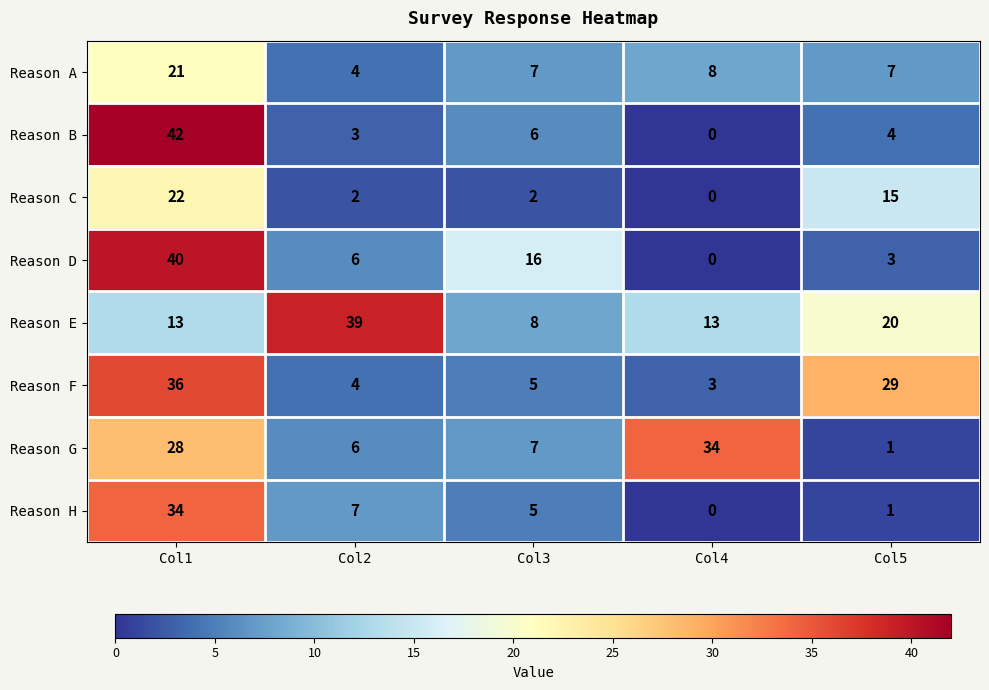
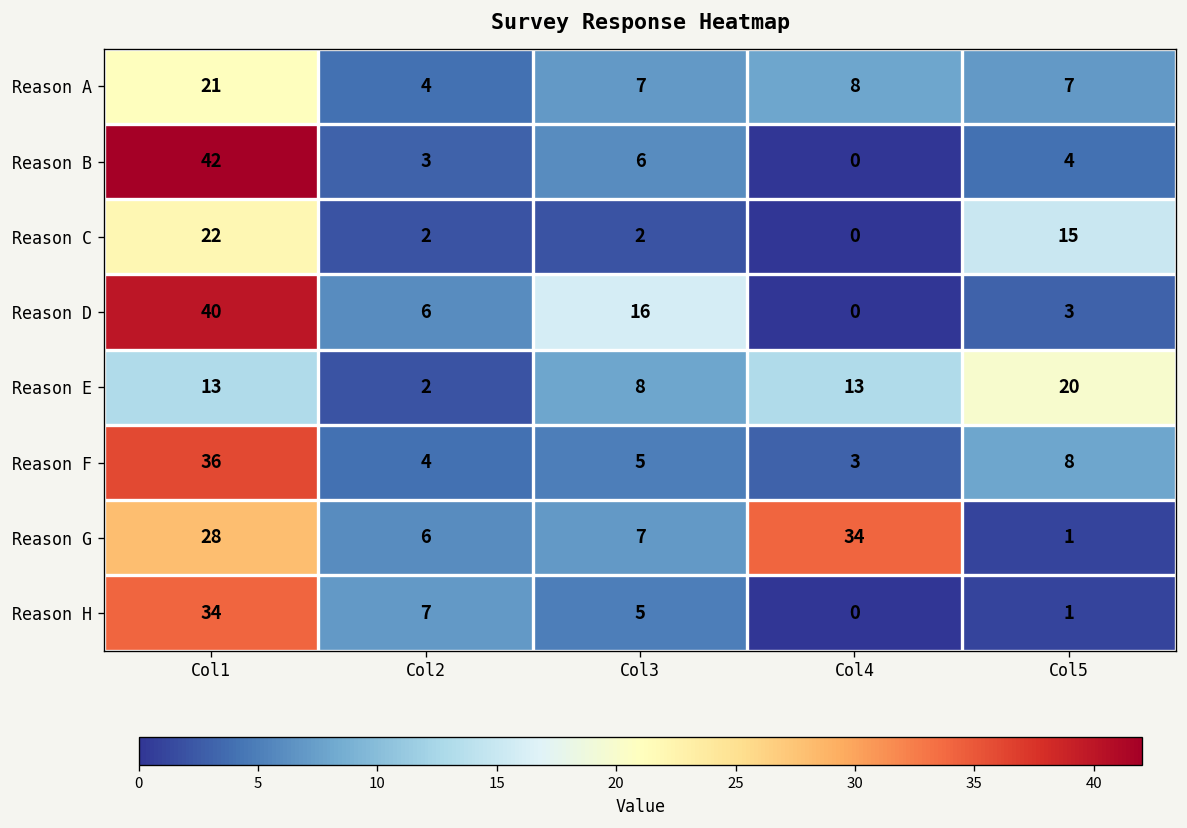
Reason E, Col2: 39 -> 2
Reason F, Col5: 29 -> 8
